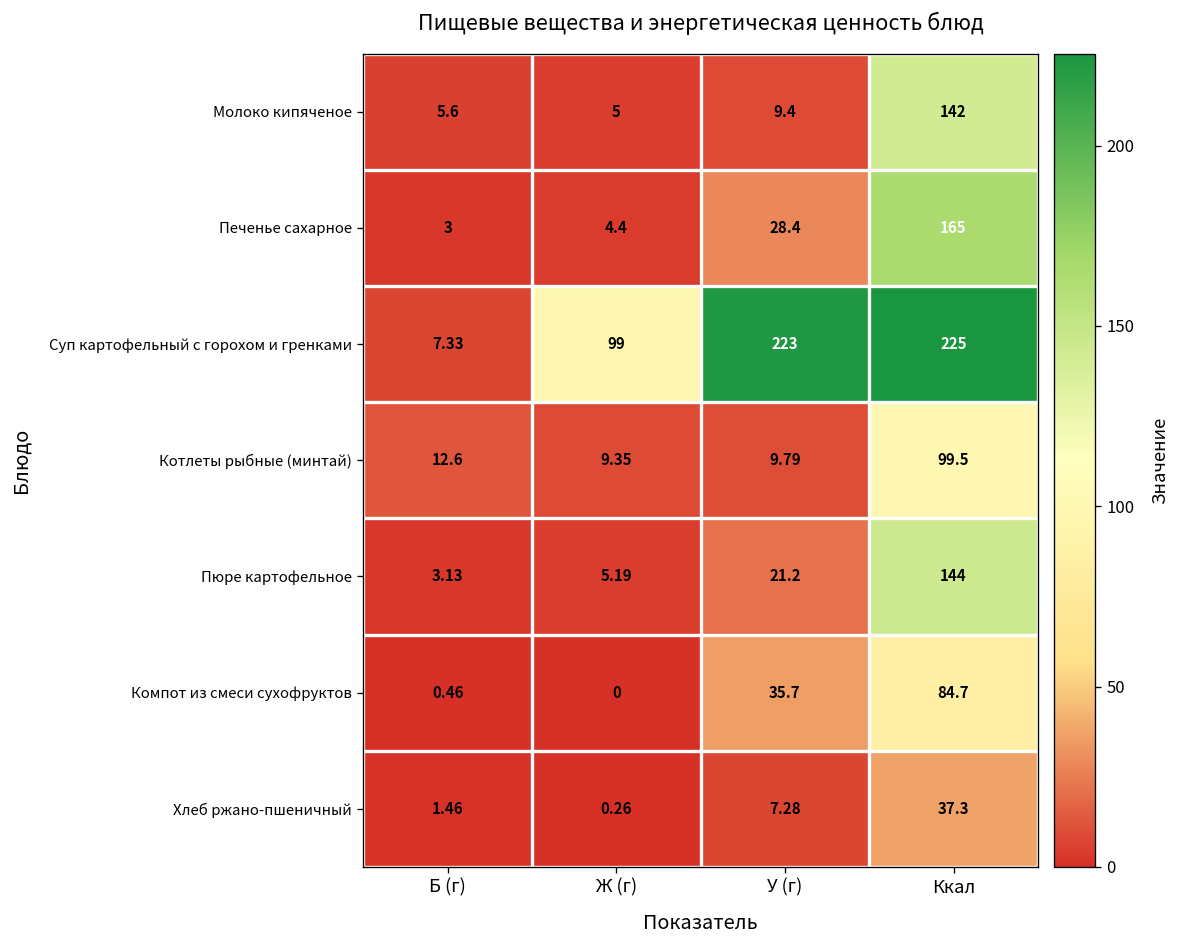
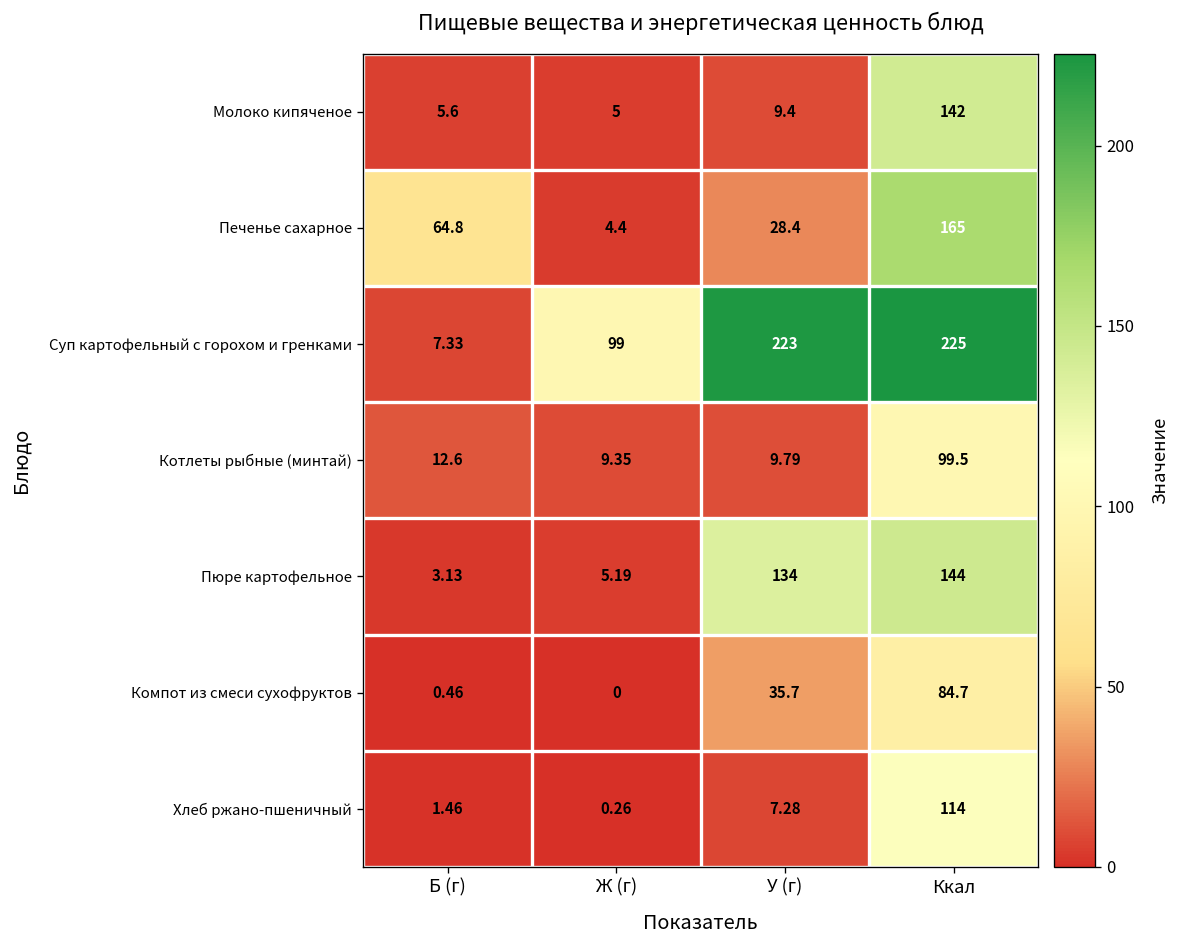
Печенье сахарное, Б (г): 3 -> 64.8
Пюре картофельное, У (г): 21.2 -> 134
Хлеб ржано-пшеничный, Ккал: 37.3 -> 114
